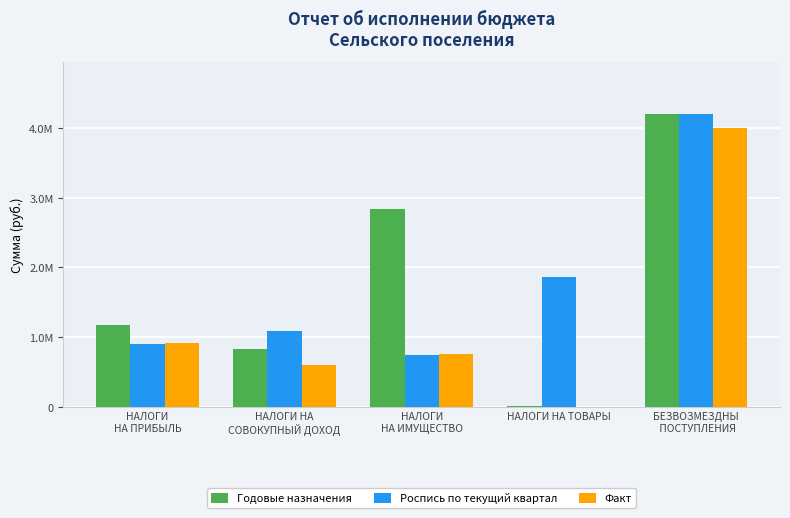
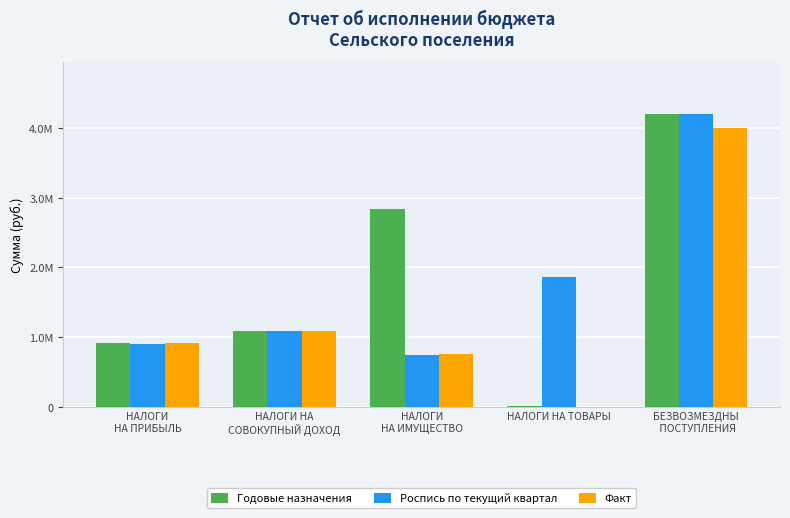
Годовые назначения, НАЛОГИ НА ПРИБЫЛЬ: 1200000 -> 900000
Годовые назначения, НАЛОГИ НА СОВОКУПНЫЙ ДОХОД: 800000 -> 1100000
Факт, НАЛОГИ НА СОВОКУПНЫЙ ДОХОД: 600000 -> 1100000
